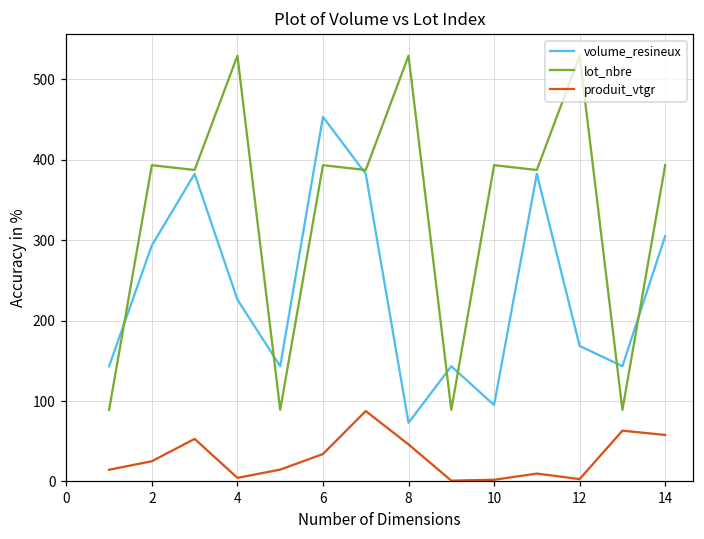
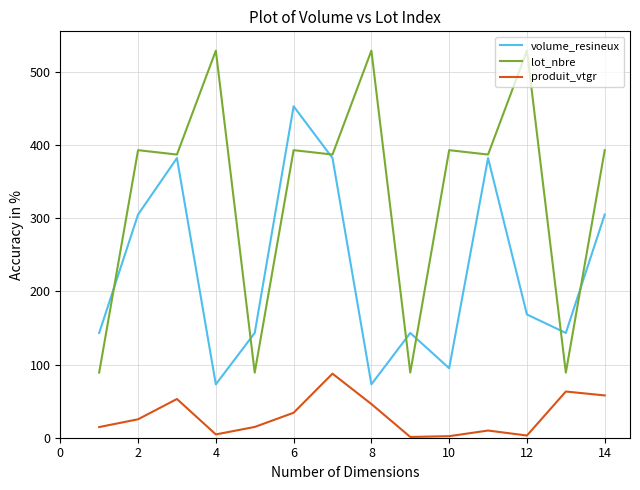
volume_resineux, 2: 290 -> 300
volume_resineux, 4: 230 -> 70
